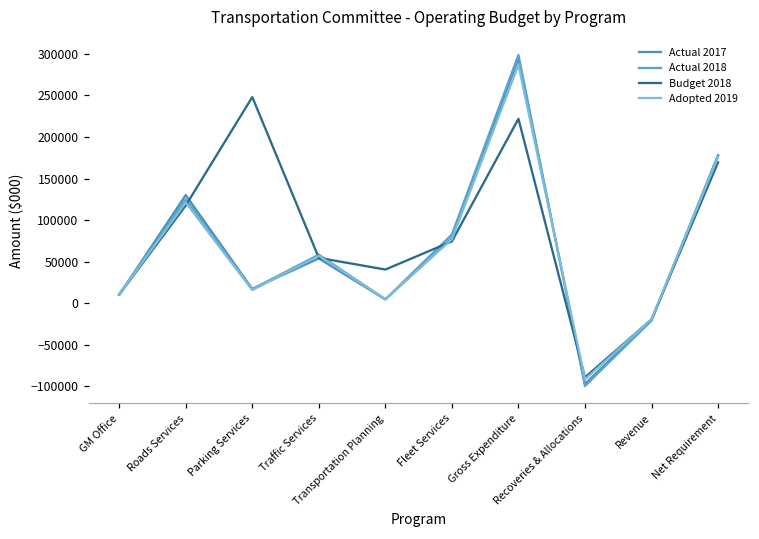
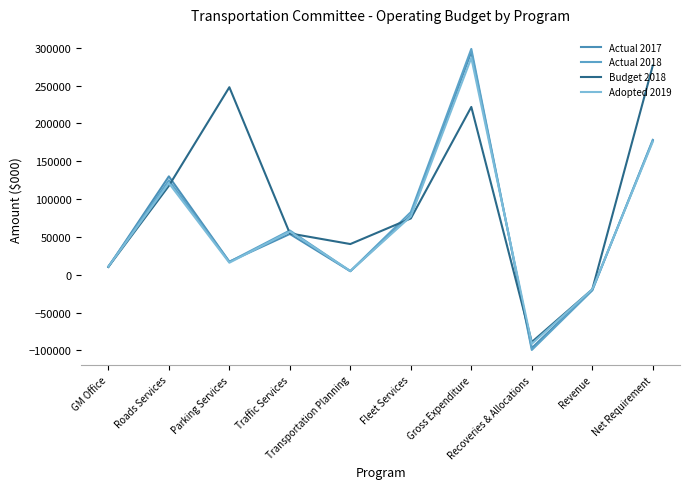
Budget 2018, Net Requirement: 170000 -> 280000
